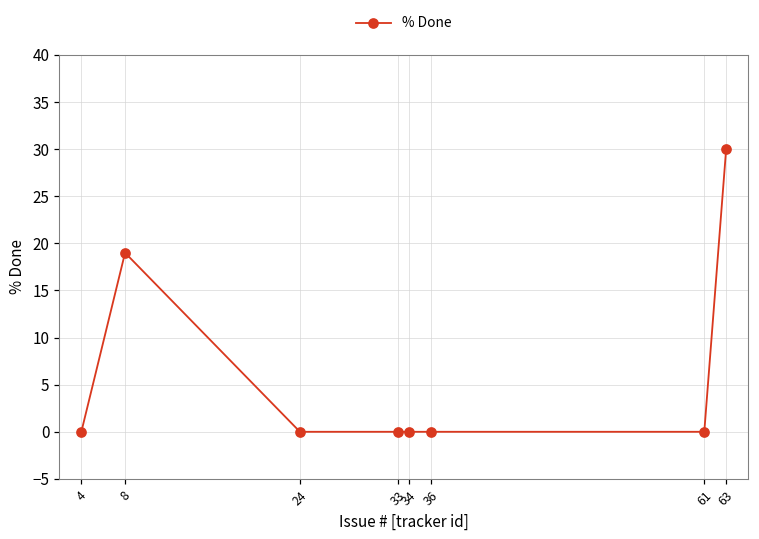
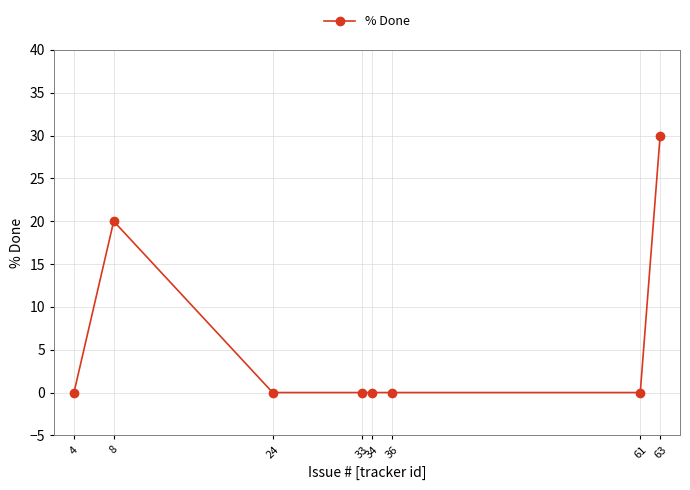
8: 19 -> 20
